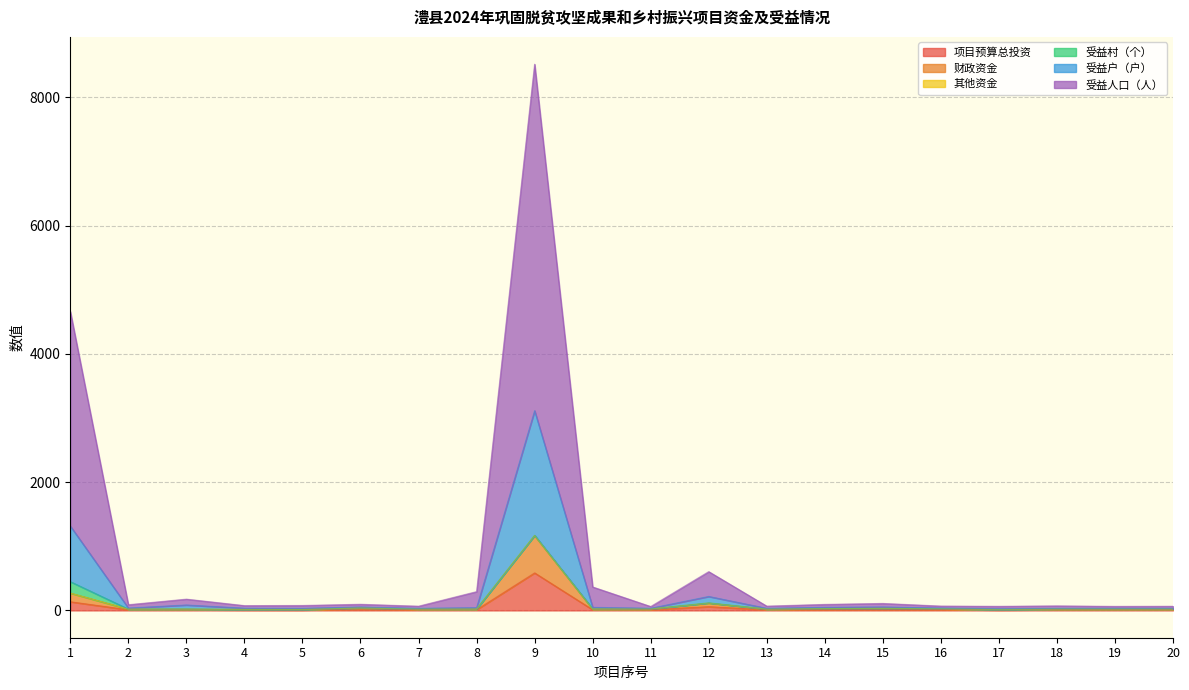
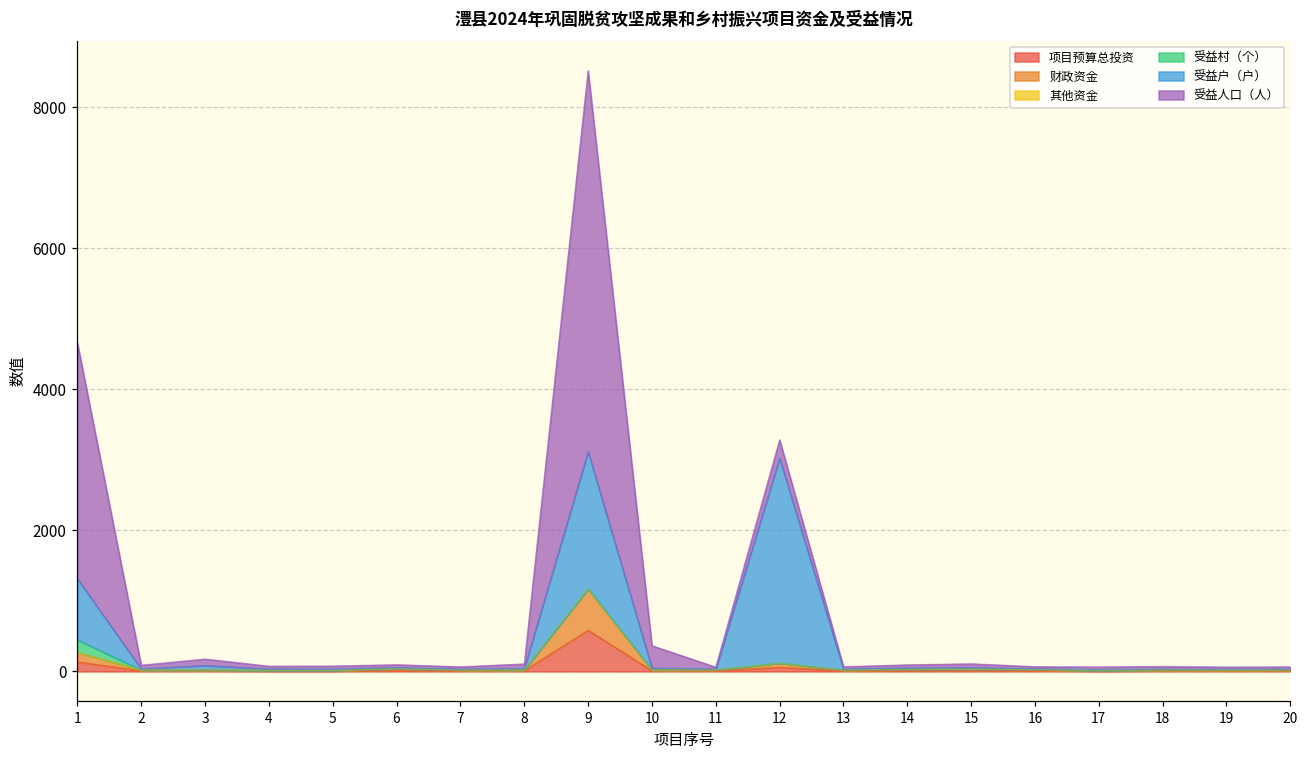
受益人口（人）, 8: 300 -> 100
受益户（户）, 12: 100 -> 2900
受益人口（人）, 12: 400 -> 300
